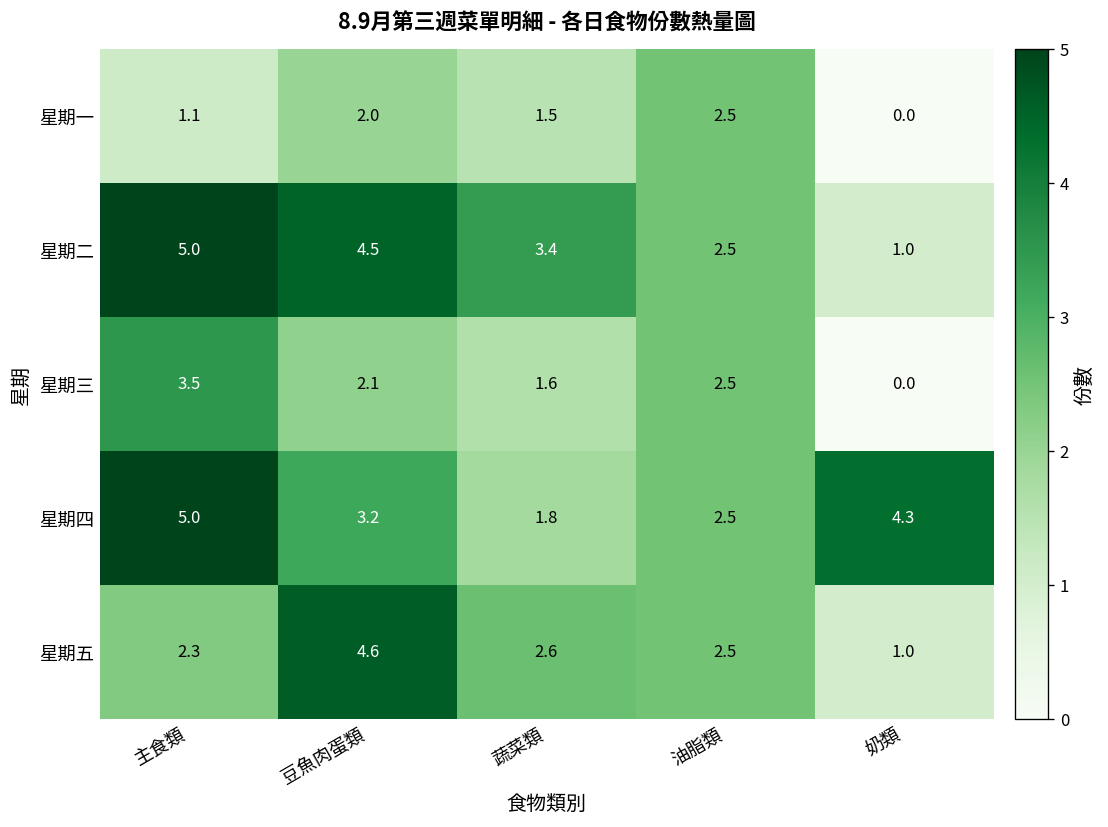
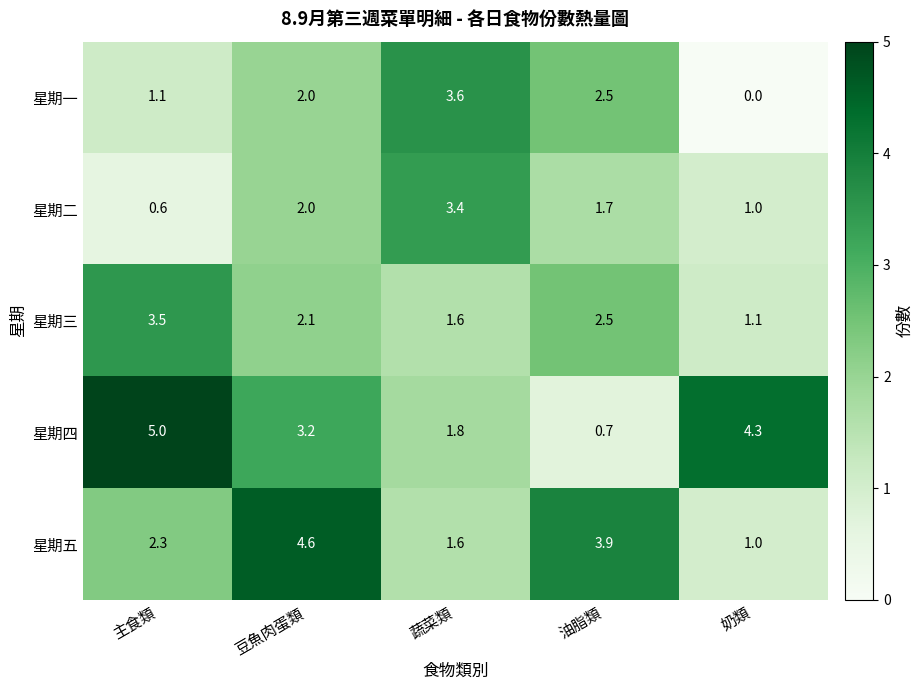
星期一, 蔬菜類: 1.5 -> 3.6
星期二, 主食類: 5.0 -> 0.6
星期二, 豆魚肉蛋類: 4.5 -> 2.0
星期二, 油脂類: 2.5 -> 1.7
星期三, 奶類: 0.0 -> 1.1
星期四, 油脂類: 2.5 -> 0.7
星期五, 蔬菜類: 2.6 -> 1.6
星期五, 油脂類: 2.5 -> 3.9
